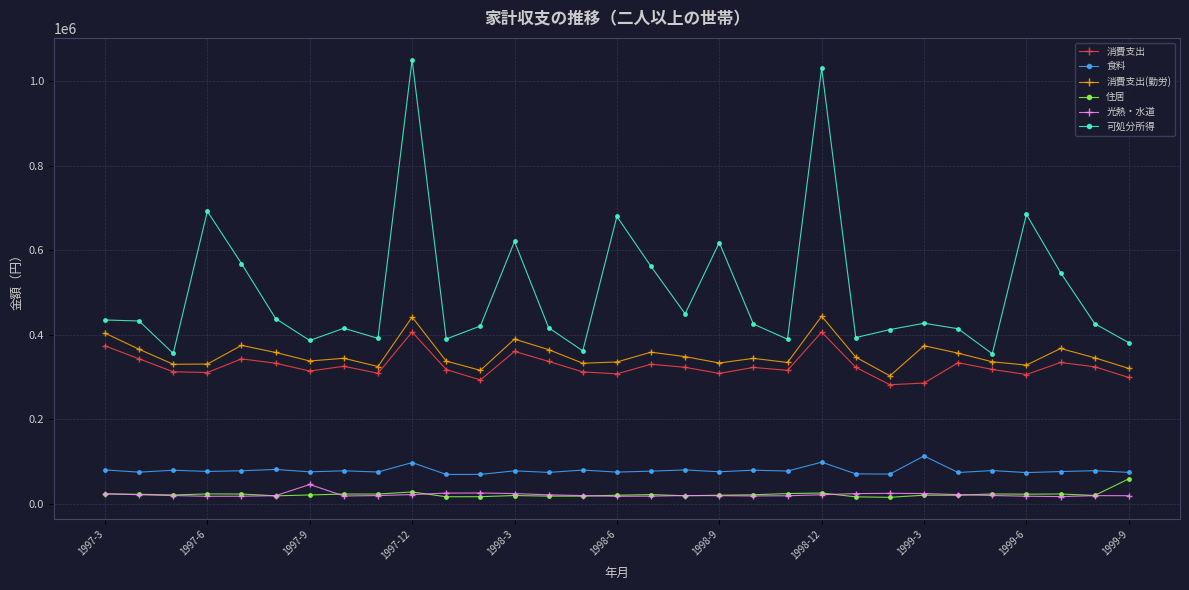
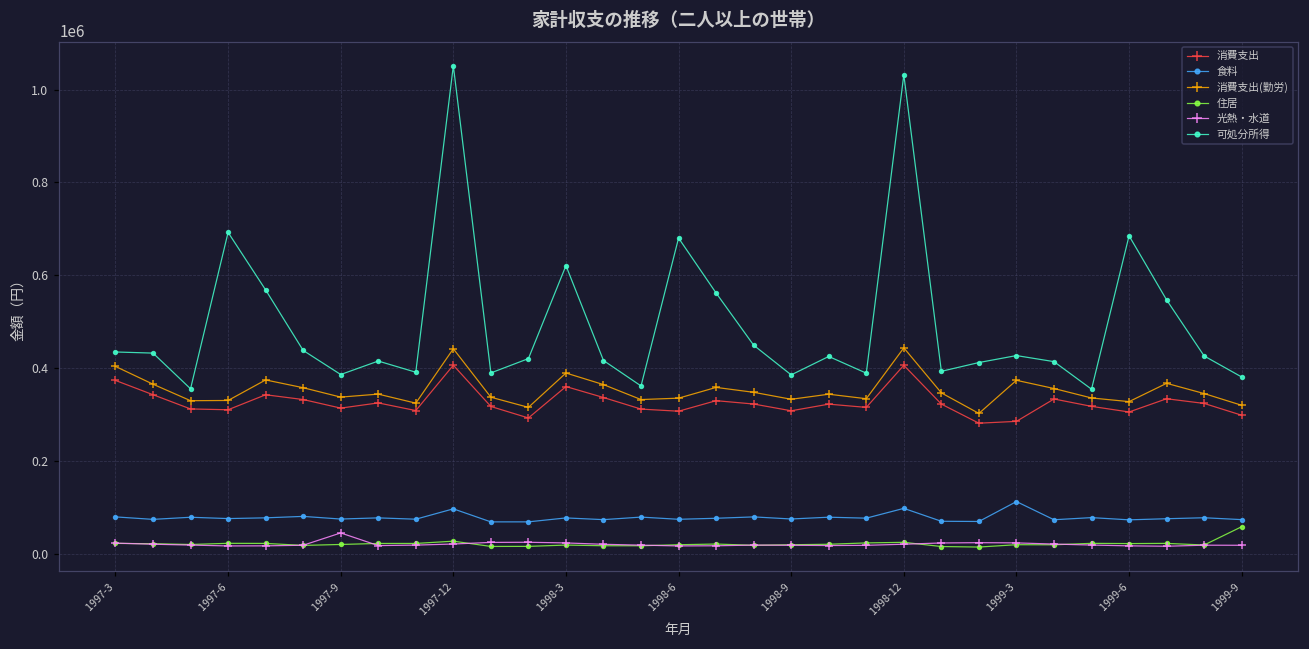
可処分所得, 1998-9: 620000 -> 390000
